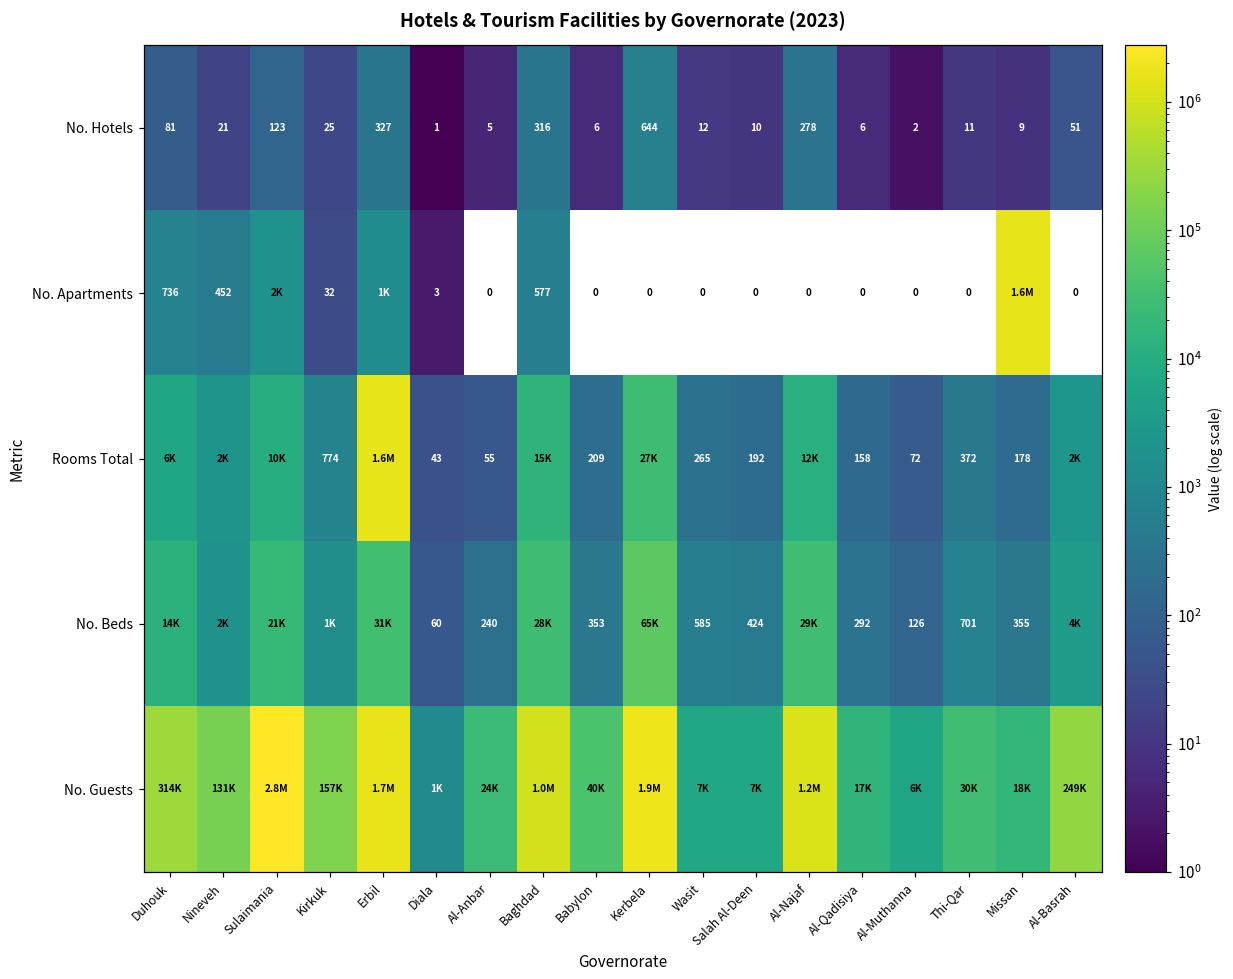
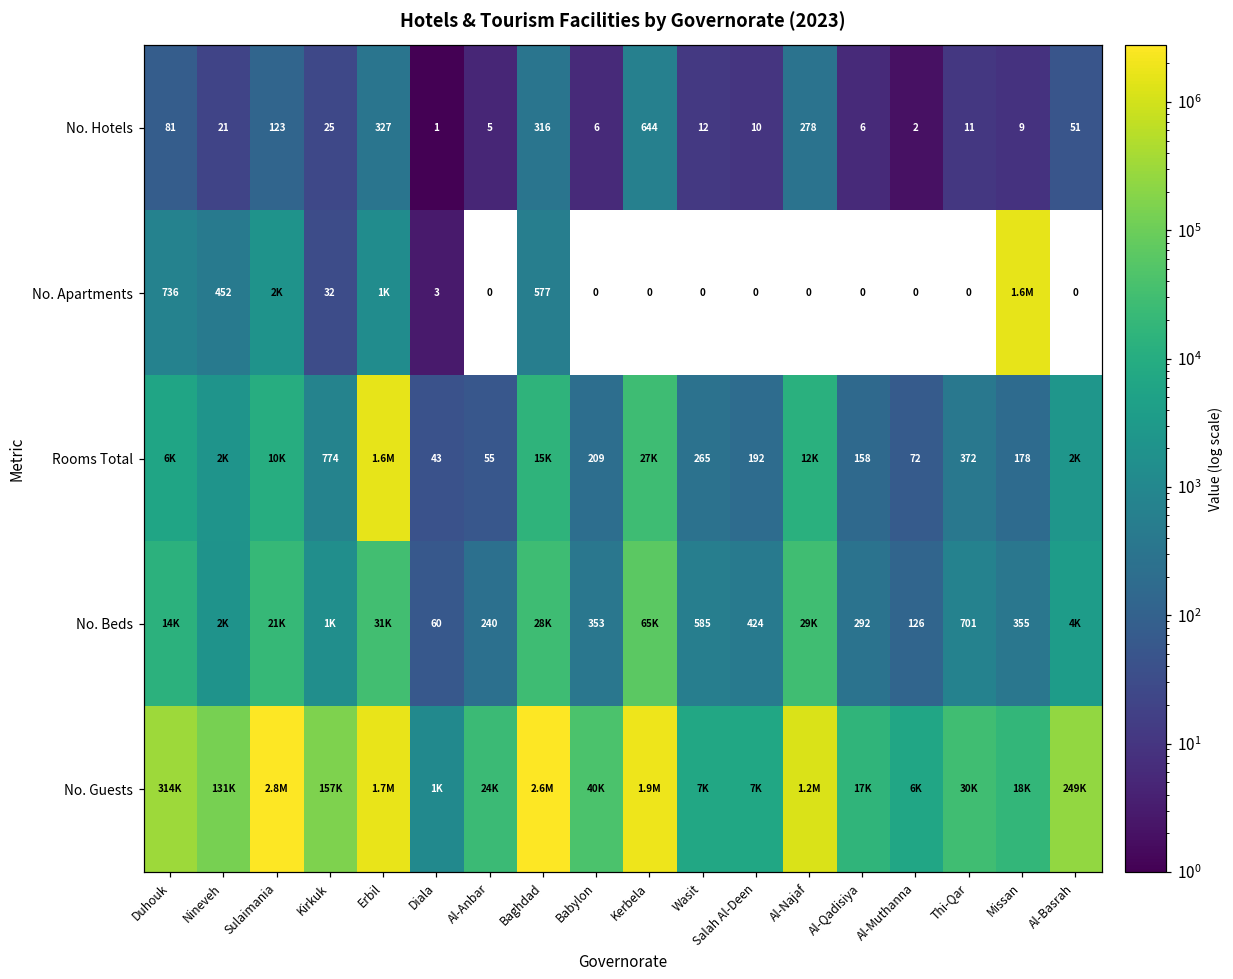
No. Guests, Baghdad: 1.0M -> 2.6M
